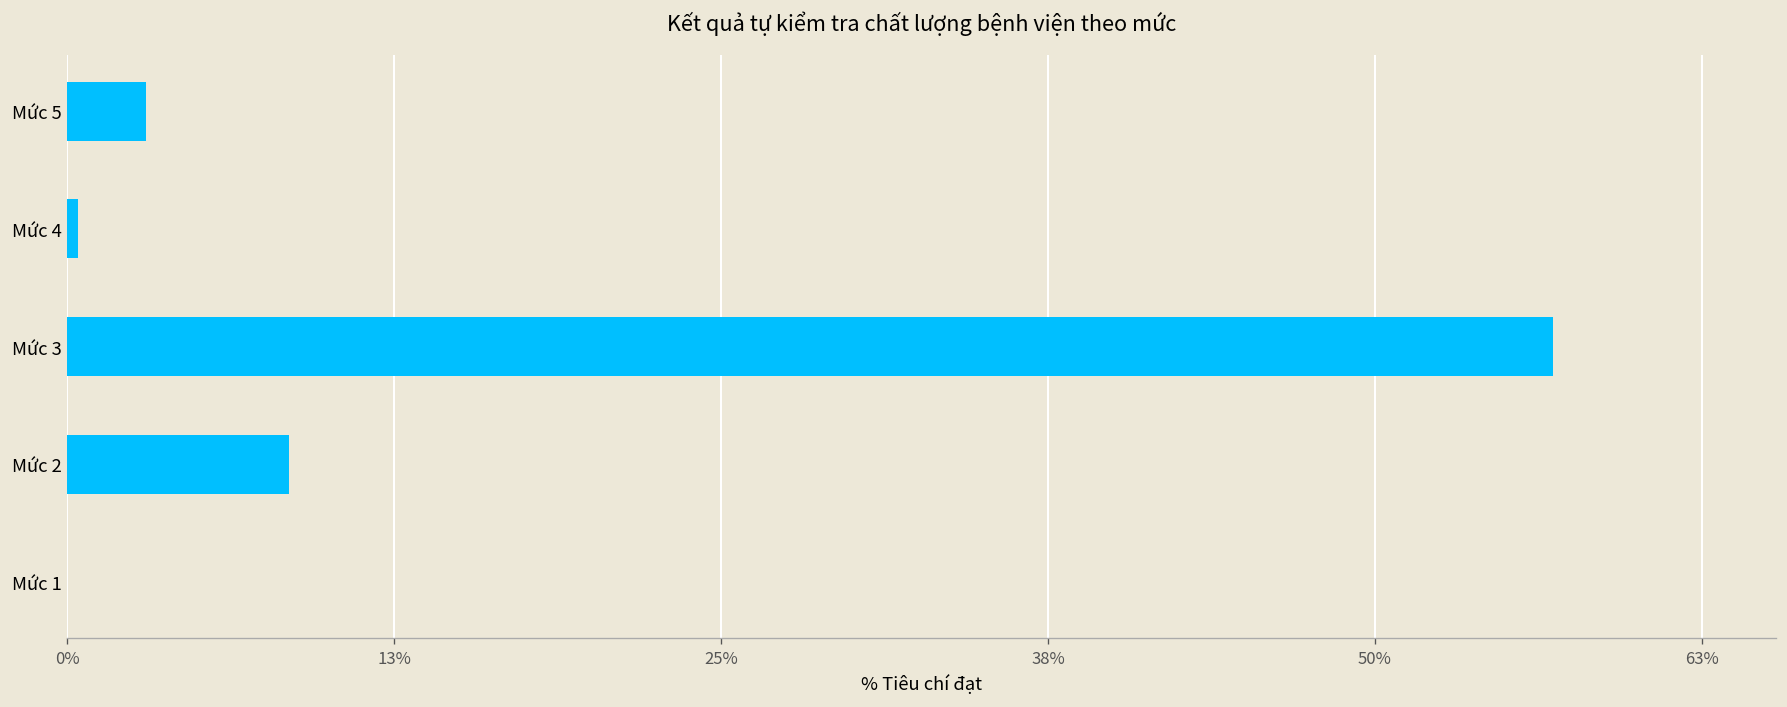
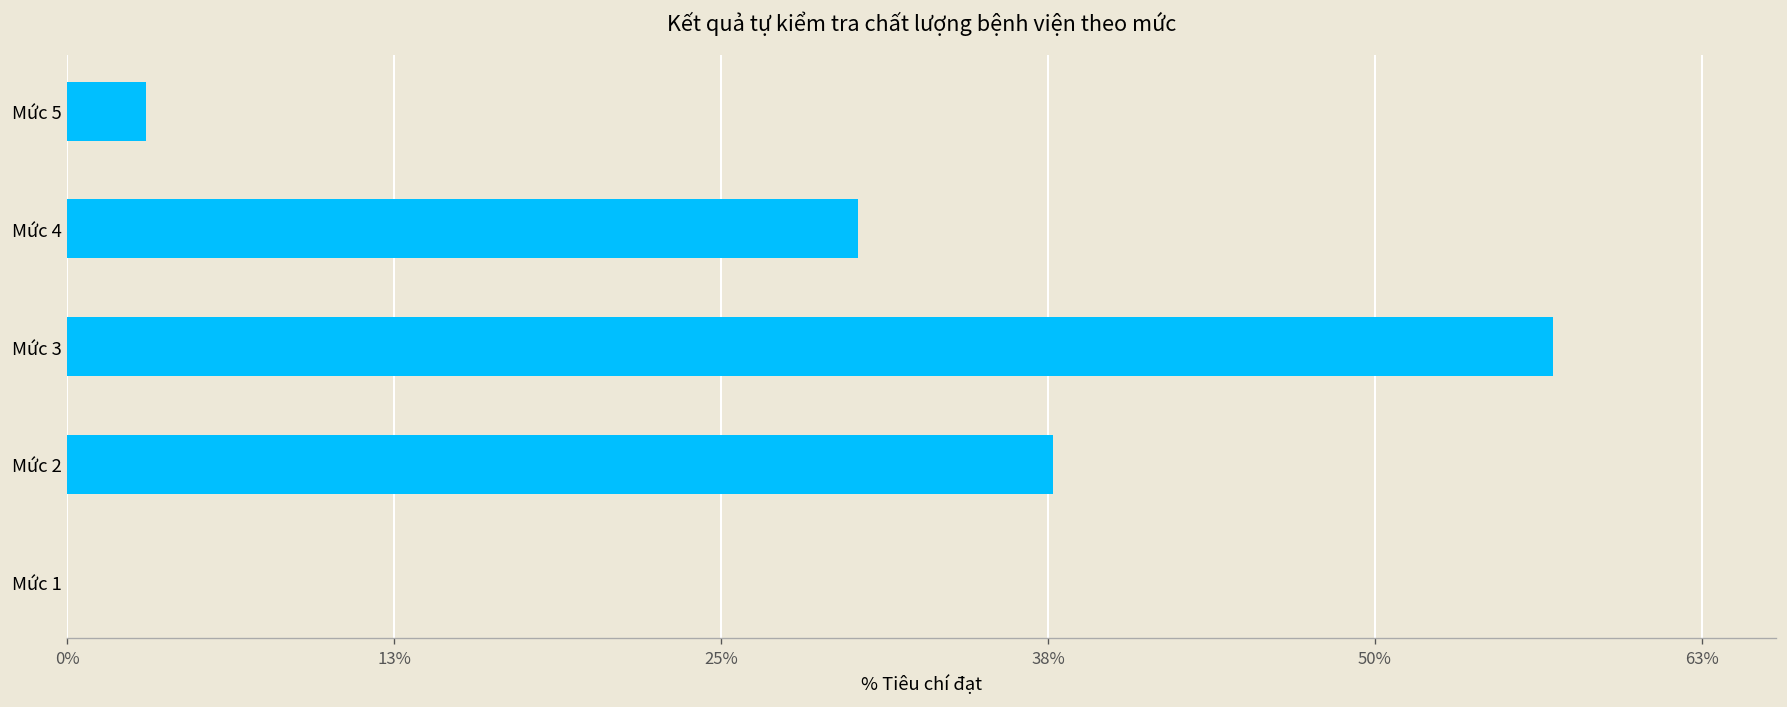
Mức 4: 0.4% -> 30.5%
Mức 2: 8.5% -> 38.0%
